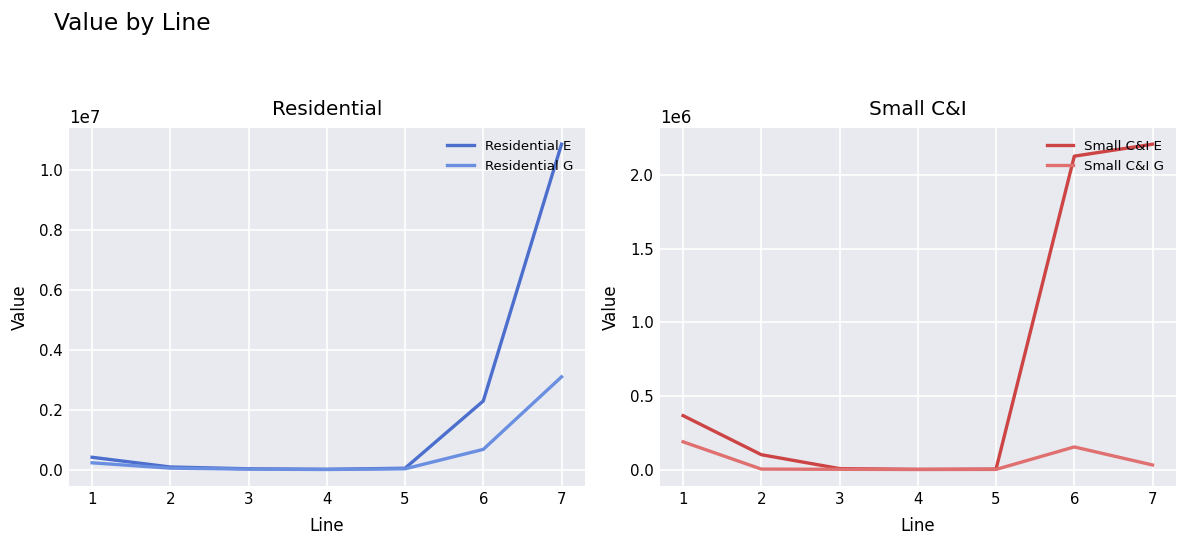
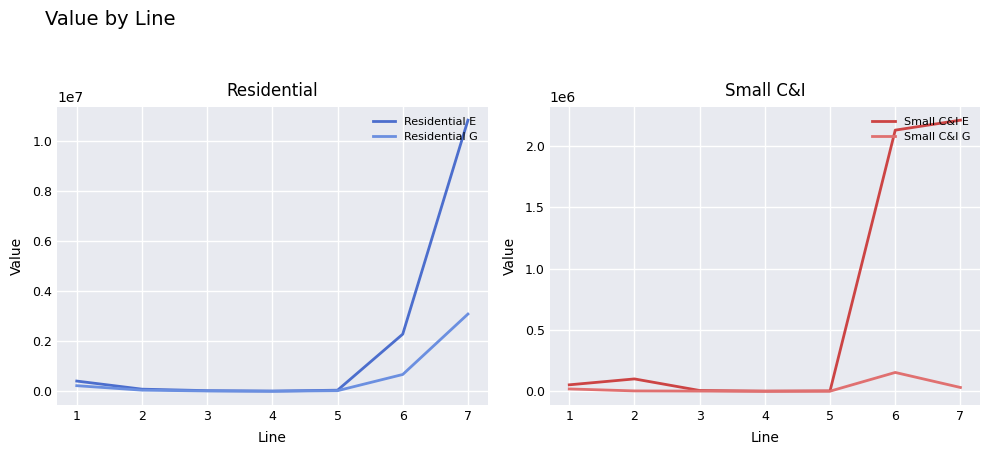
Small C&I, Small C&I E, 1: 370000 -> 50000
Small C&I, Small C&I G, 1: 190000 -> 20000
